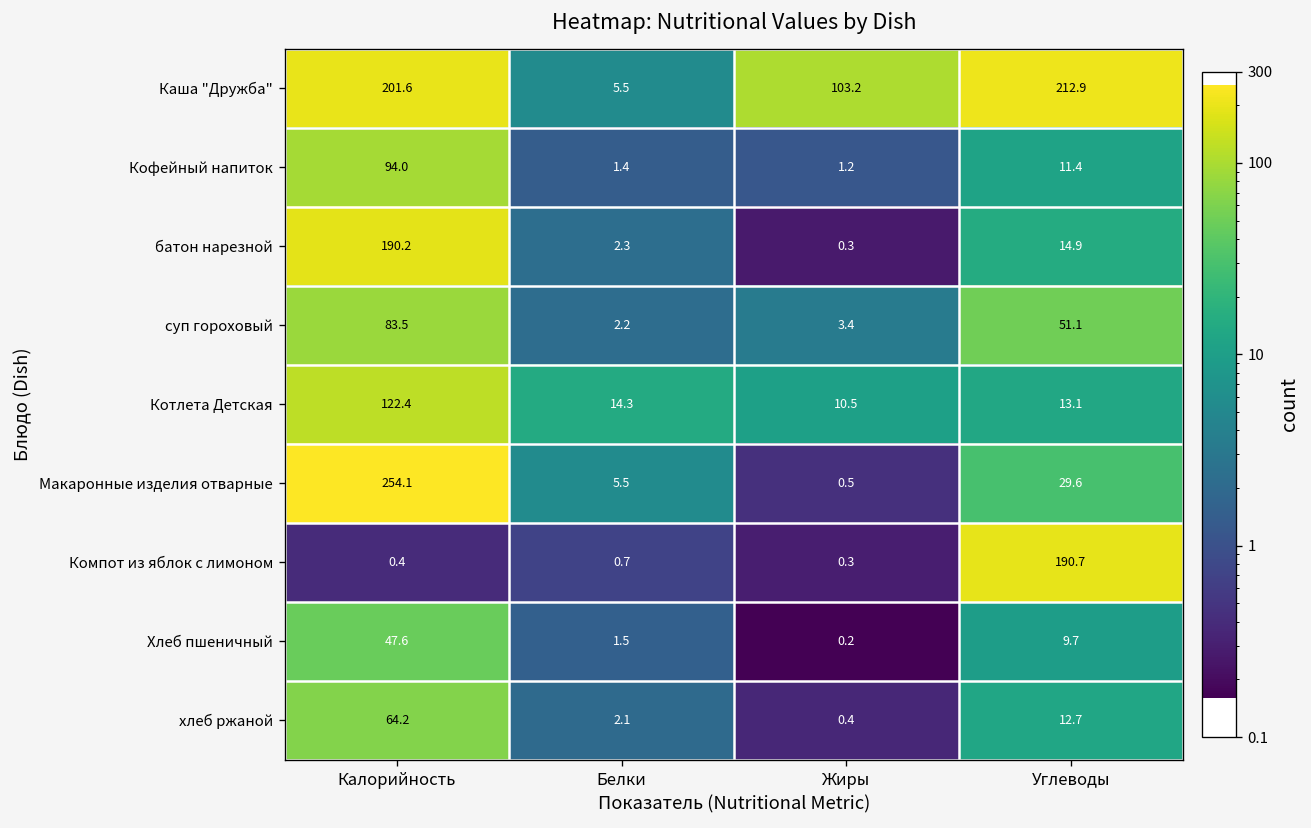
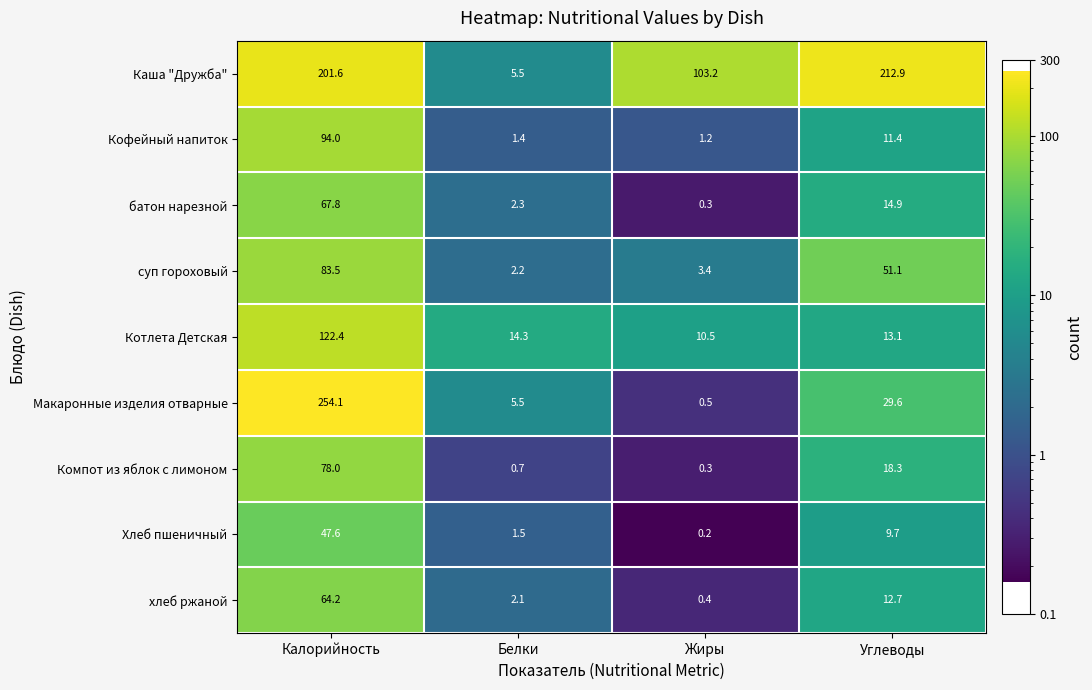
батон нарезной, Калорийность: 190.2 -> 67.8
Компот из яблок с лимоном, Калорийность: 0.4 -> 78.0
Компот из яблок с лимоном, Углеводы: 190.7 -> 18.3
